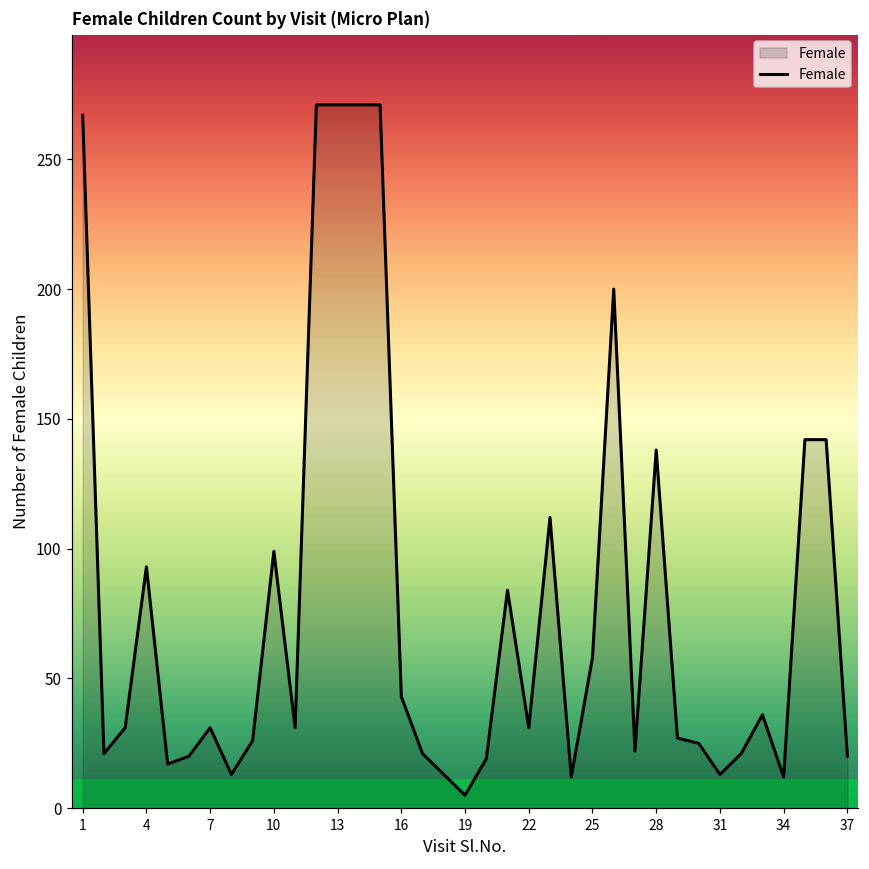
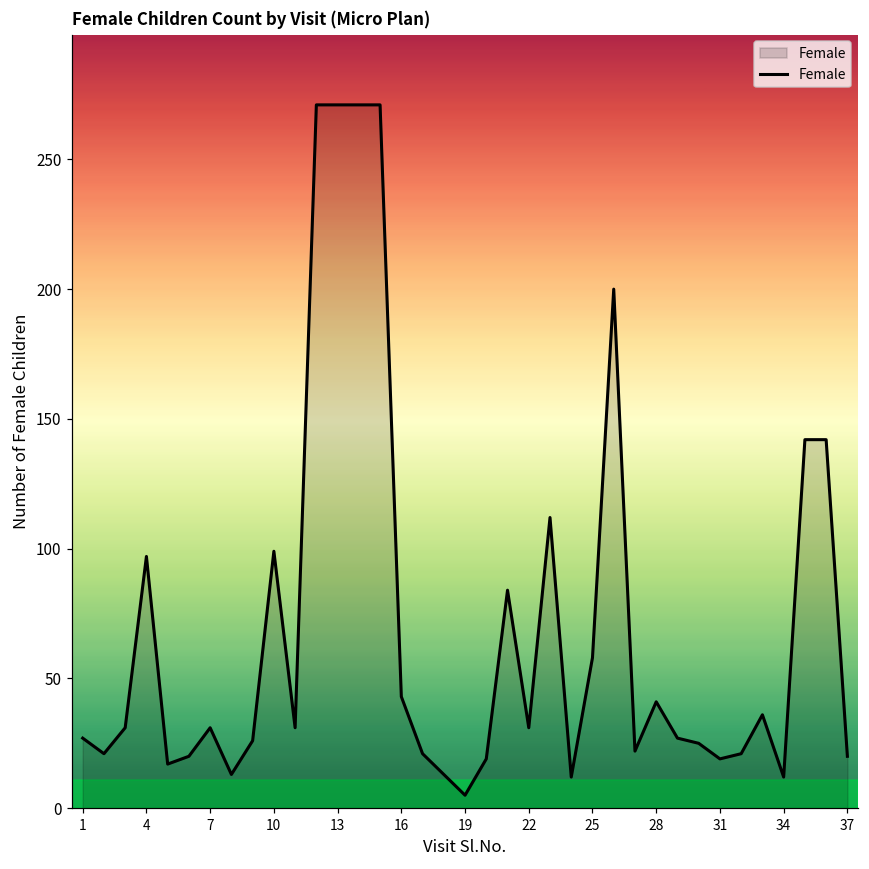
1: 267 -> 27
4: 93 -> 97
28: 138 -> 41
31: 13 -> 19
